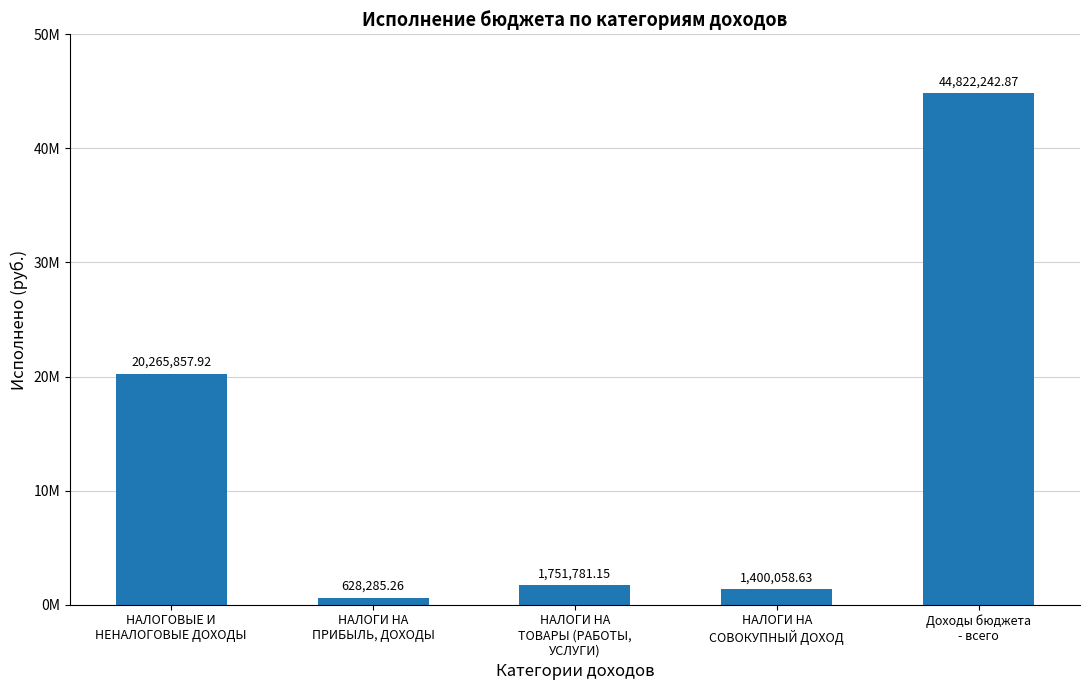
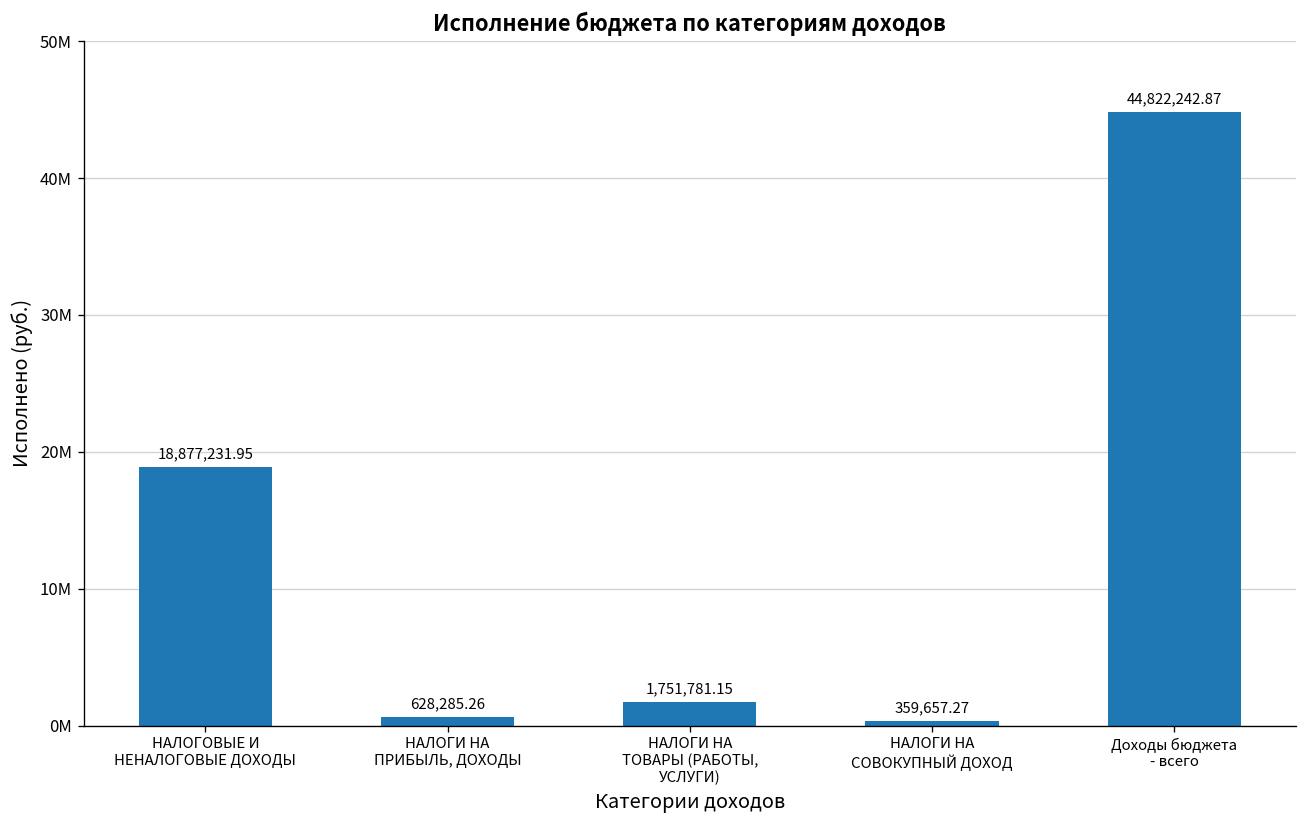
НАЛОГОВЫЕ И НЕНАЛОГОВЫЕ ДОХОДЫ: 20,265,857.92 -> 18,877,231.95
НАЛОГИ НА СОВОКУПНЫЙ ДОХОД: 1,400,058.63 -> 359,657.27
